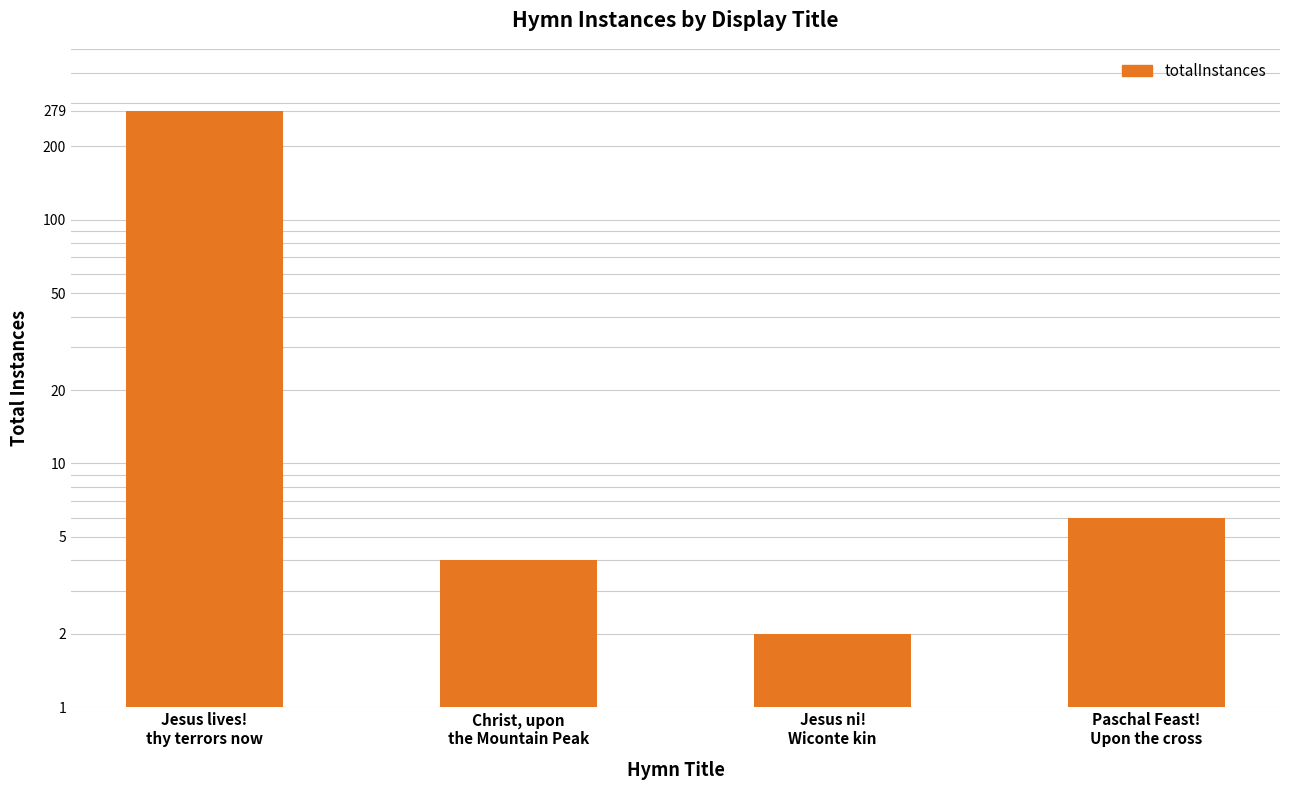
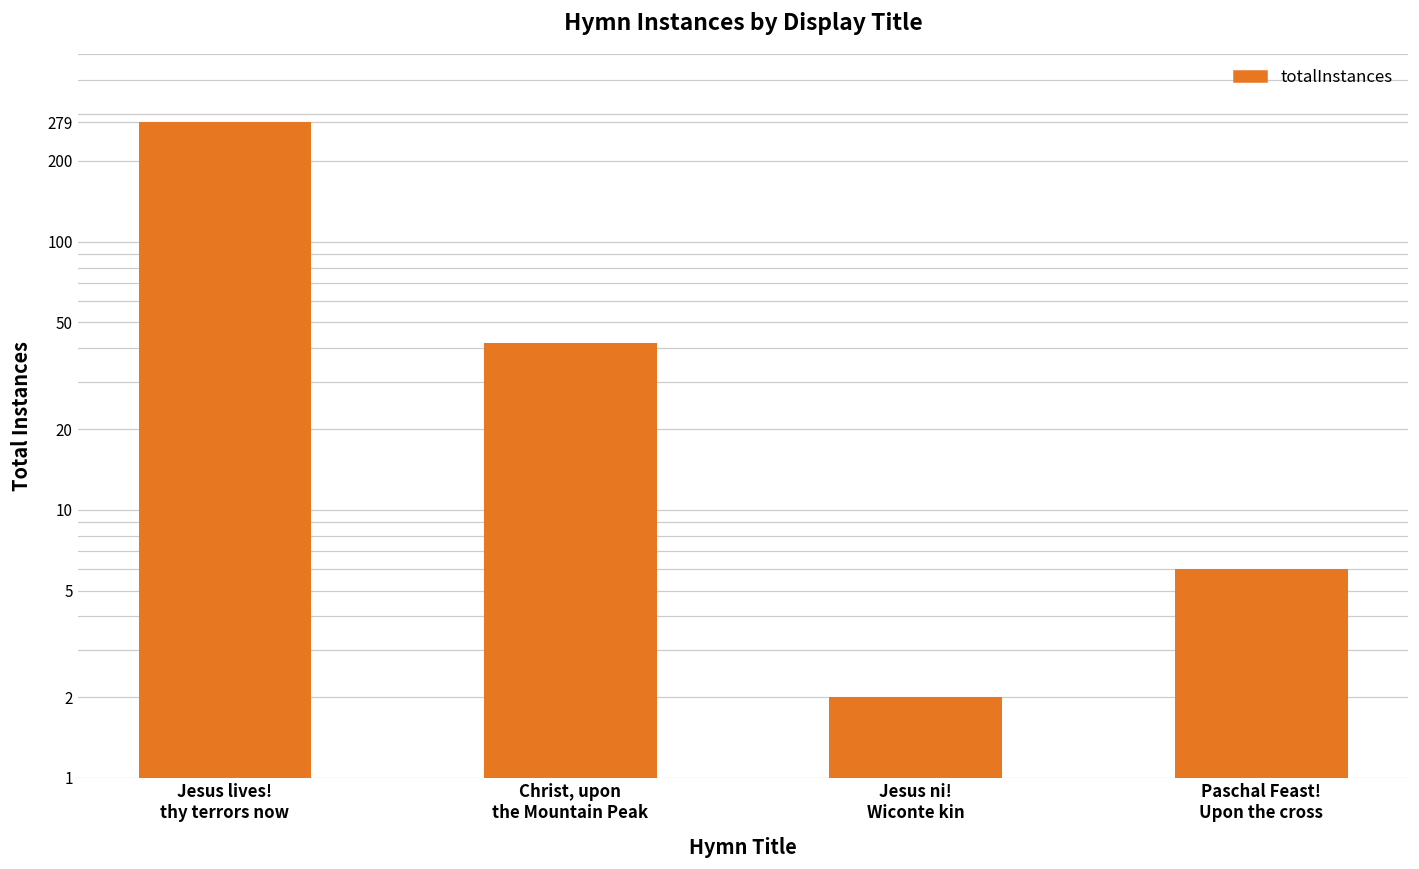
Christ, upon the Mountain Peak: 4 -> 42
